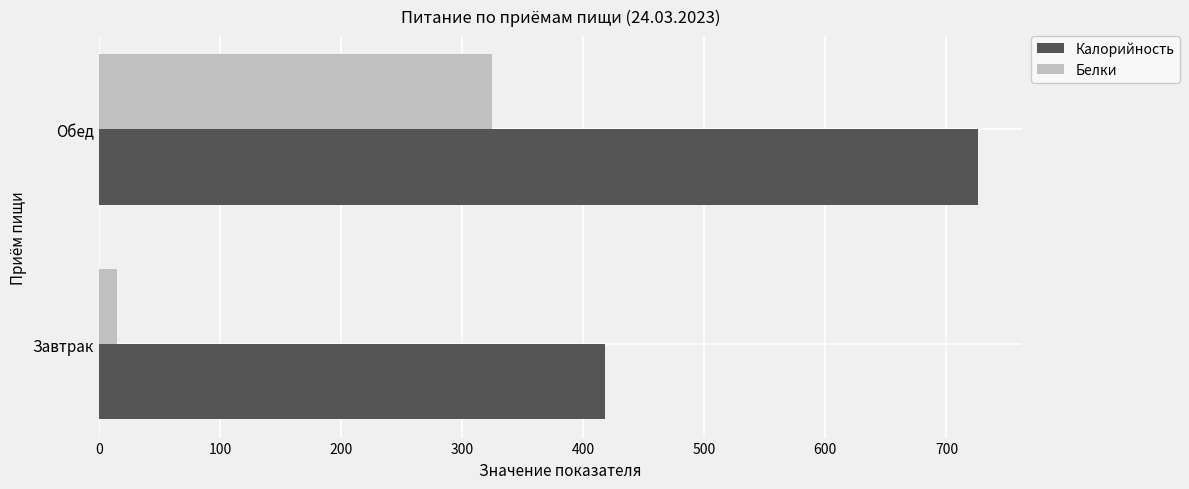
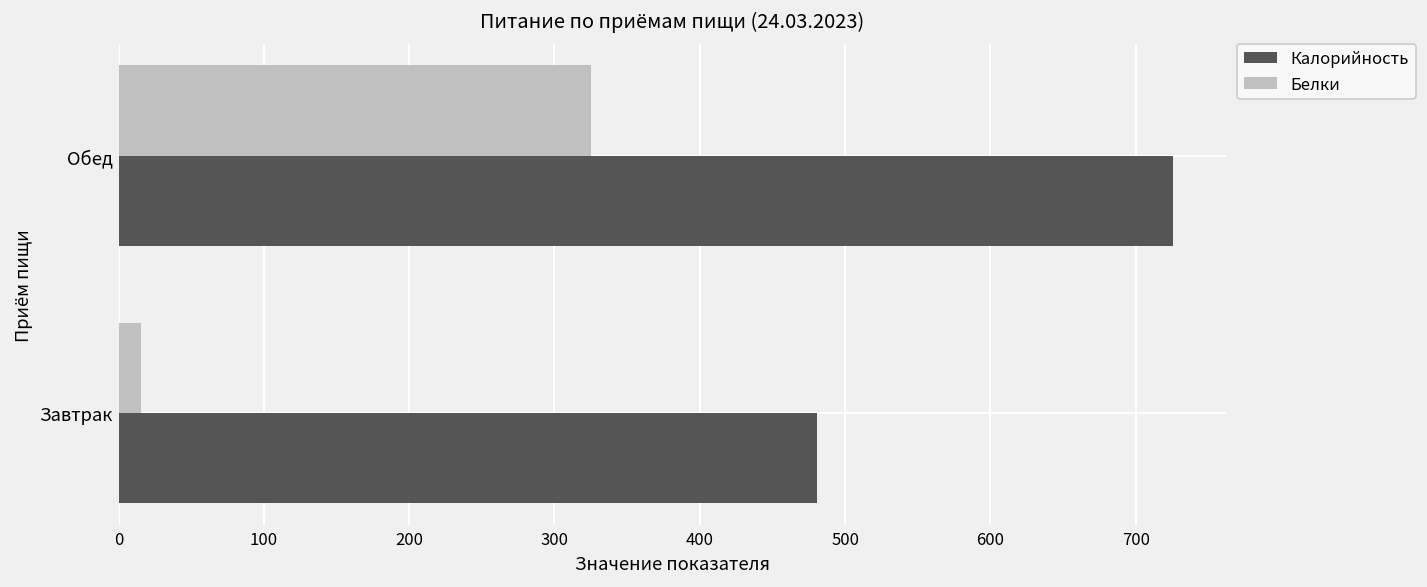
Калорийность, Завтрак: 418 -> 481
